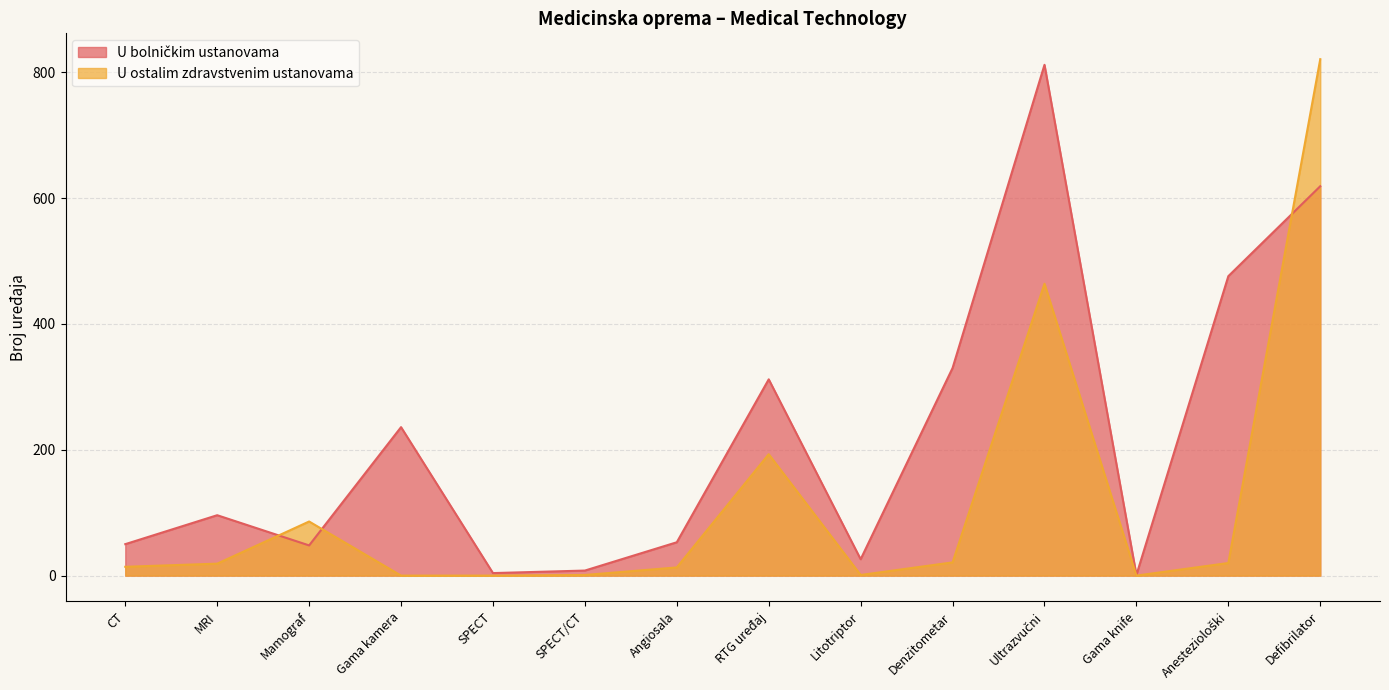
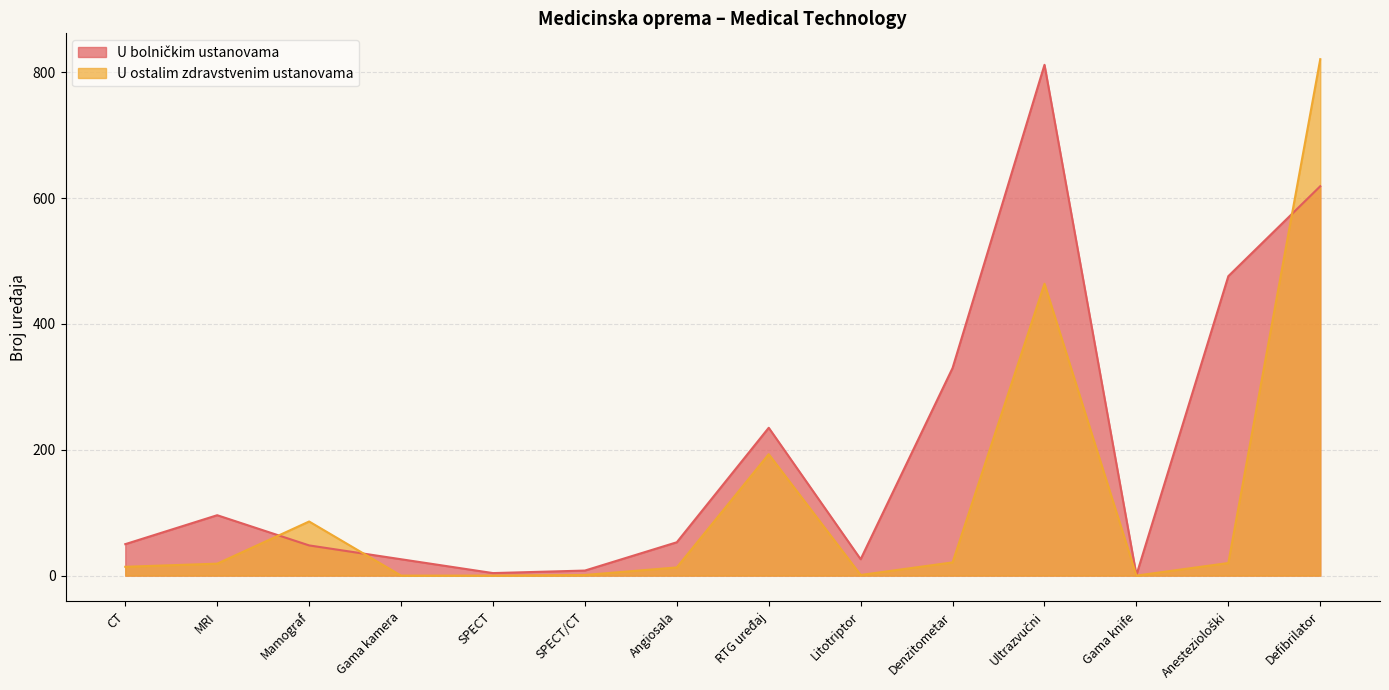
U bolničkim ustanovama, Gama kamera: 240 -> 30
U bolničkim ustanovama, RTG uređaj: 310 -> 240
